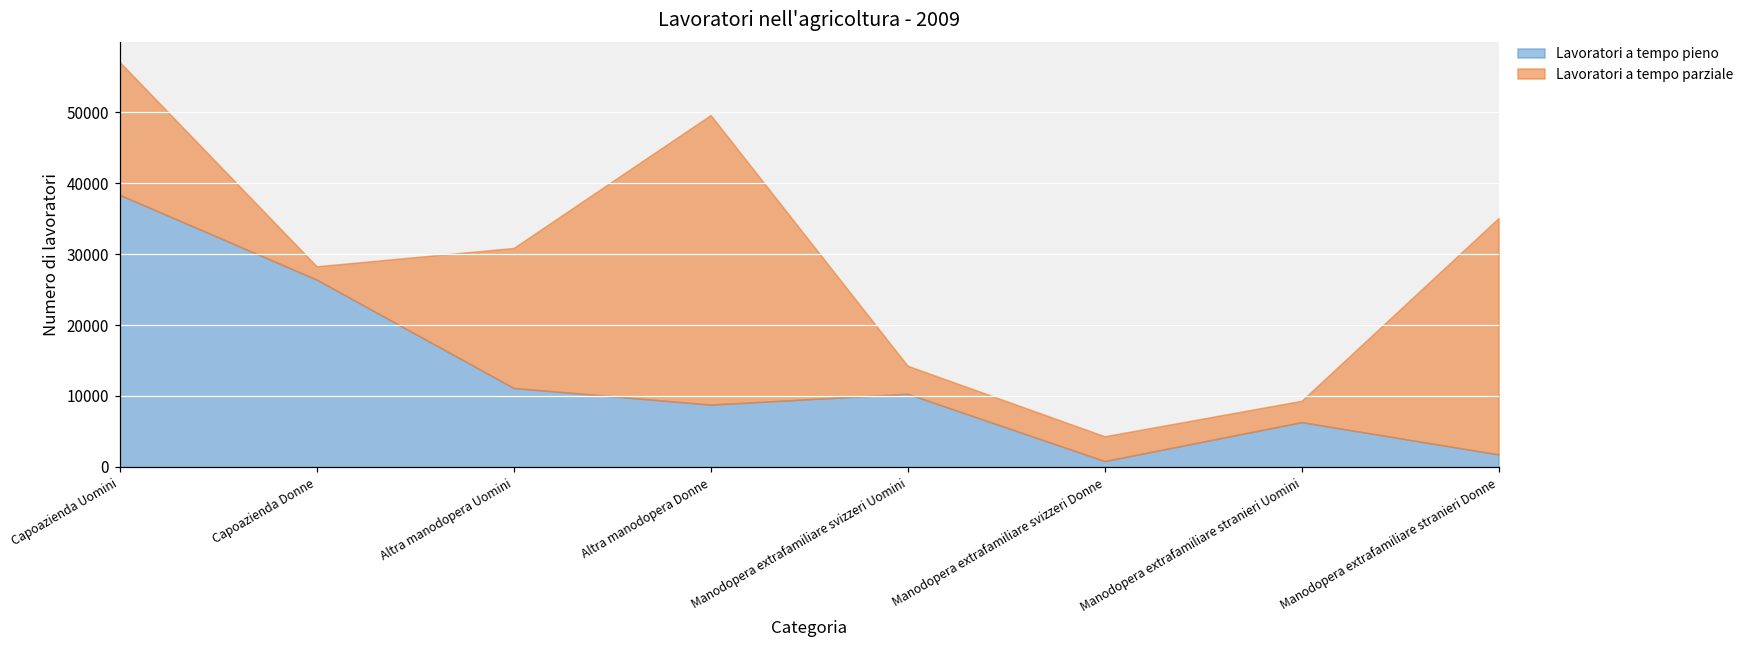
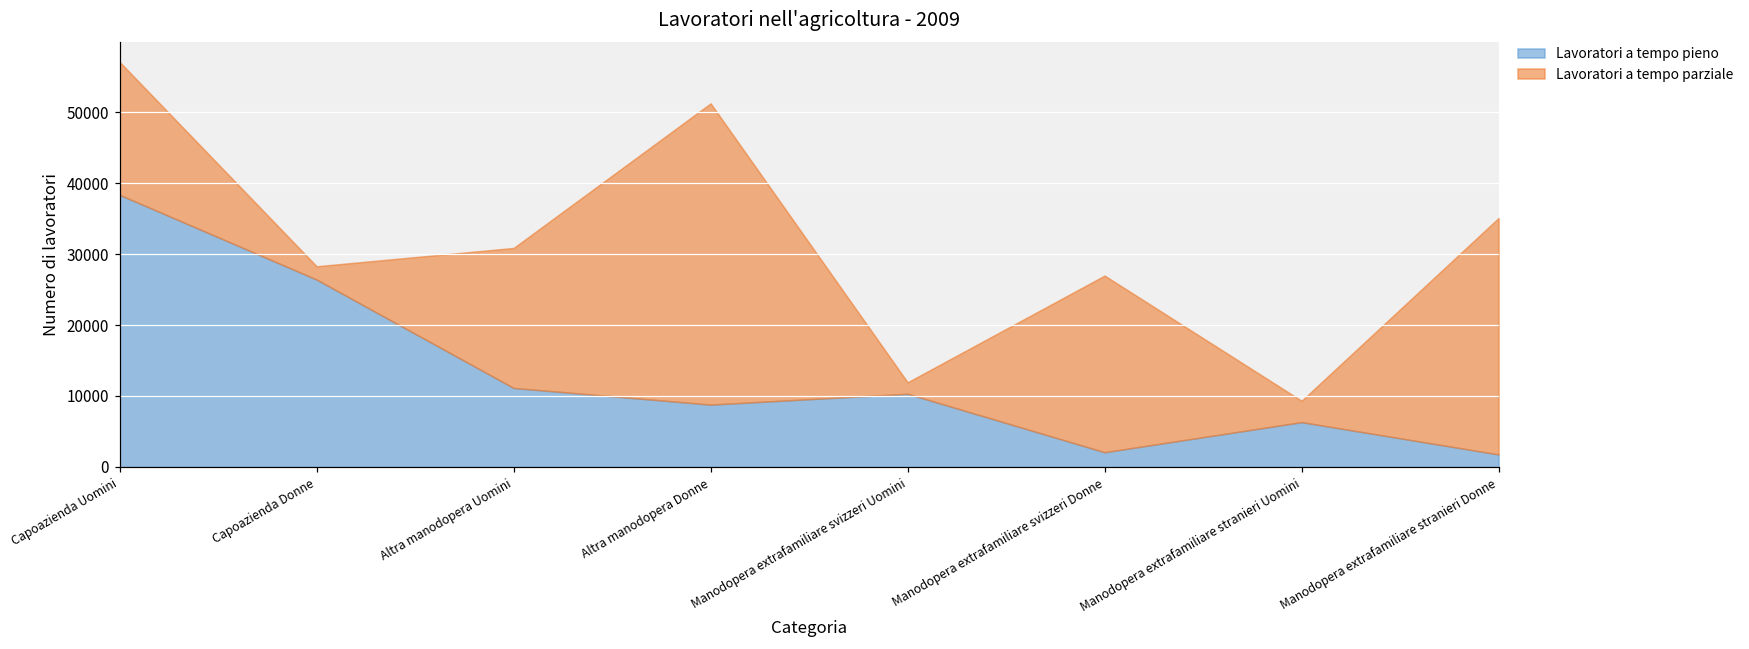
Lavoratori a tempo parziale, Altra manodopera Donne: 41000 -> 43000
Lavoratori a tempo parziale, Manodopera extrafamiliare svizzeri Uomini: 4000 -> 2000
Lavoratori a tempo pieno, Manodopera extrafamiliare svizzeri Donne: 1000 -> 2000
Lavoratori a tempo parziale, Manodopera extrafamiliare svizzeri Donne: 3000 -> 25000
